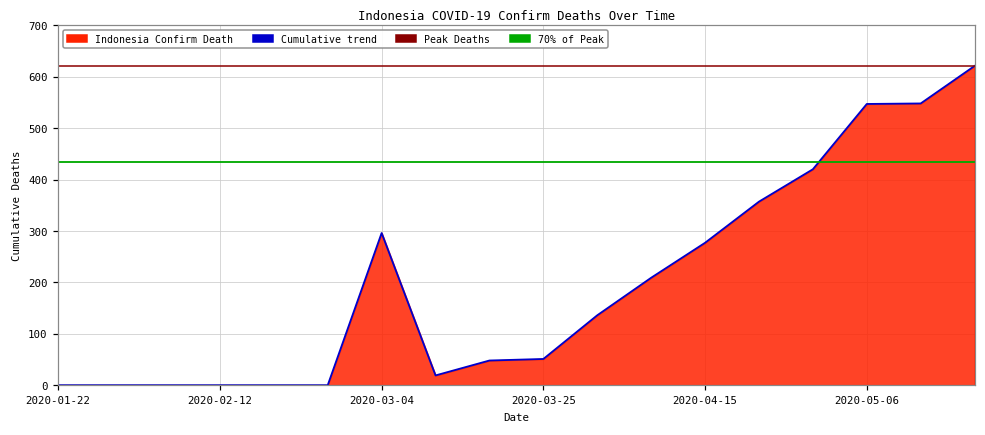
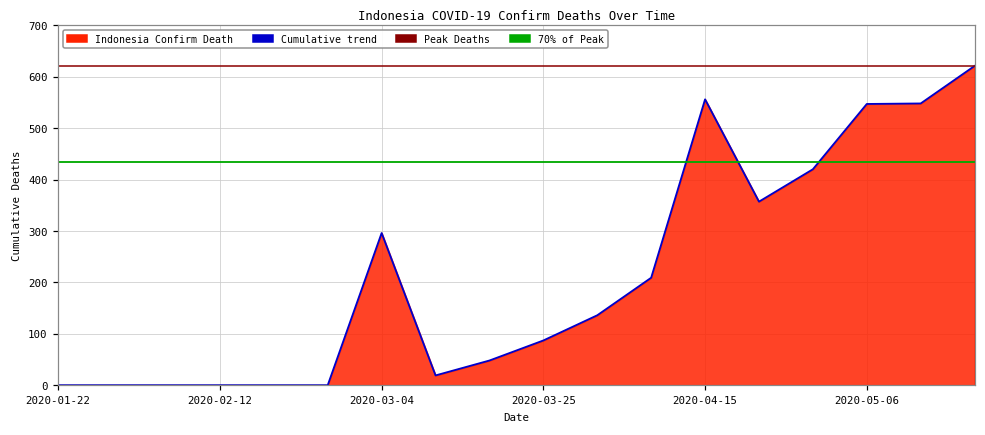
2020-03-25: 50 -> 90
2020-04-15: 280 -> 560
